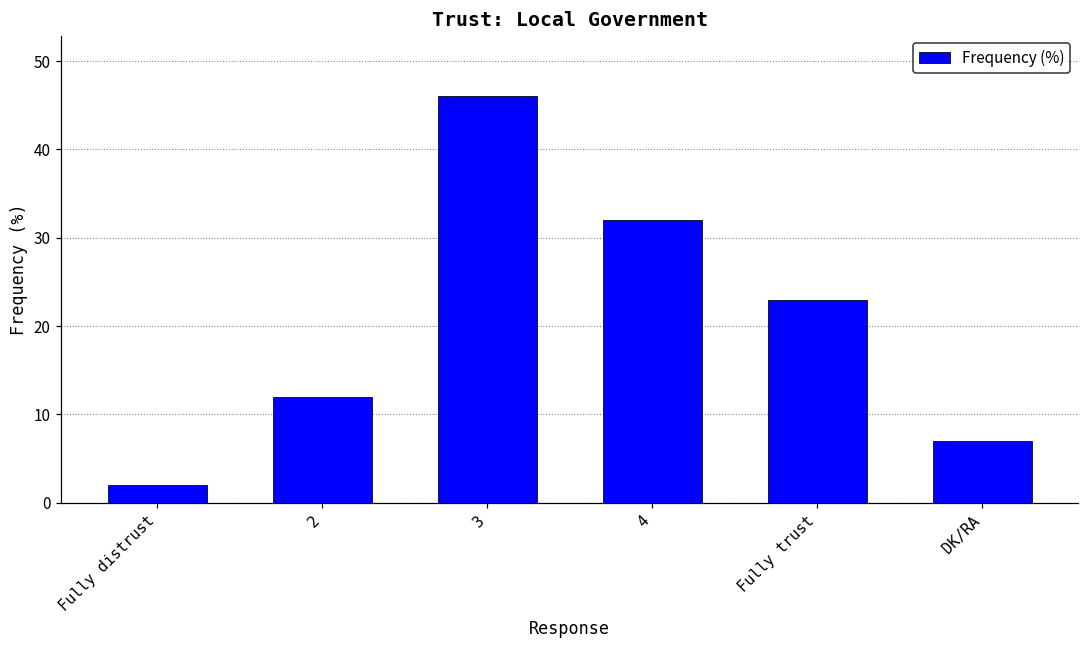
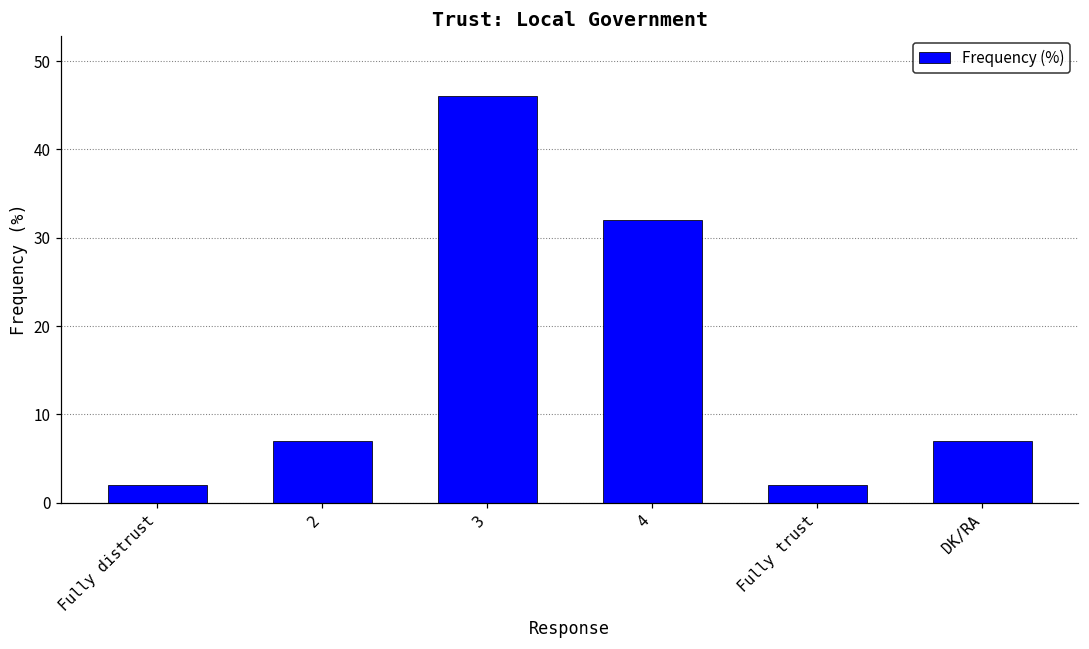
2: 12 -> 7
Fully trust: 23 -> 2
